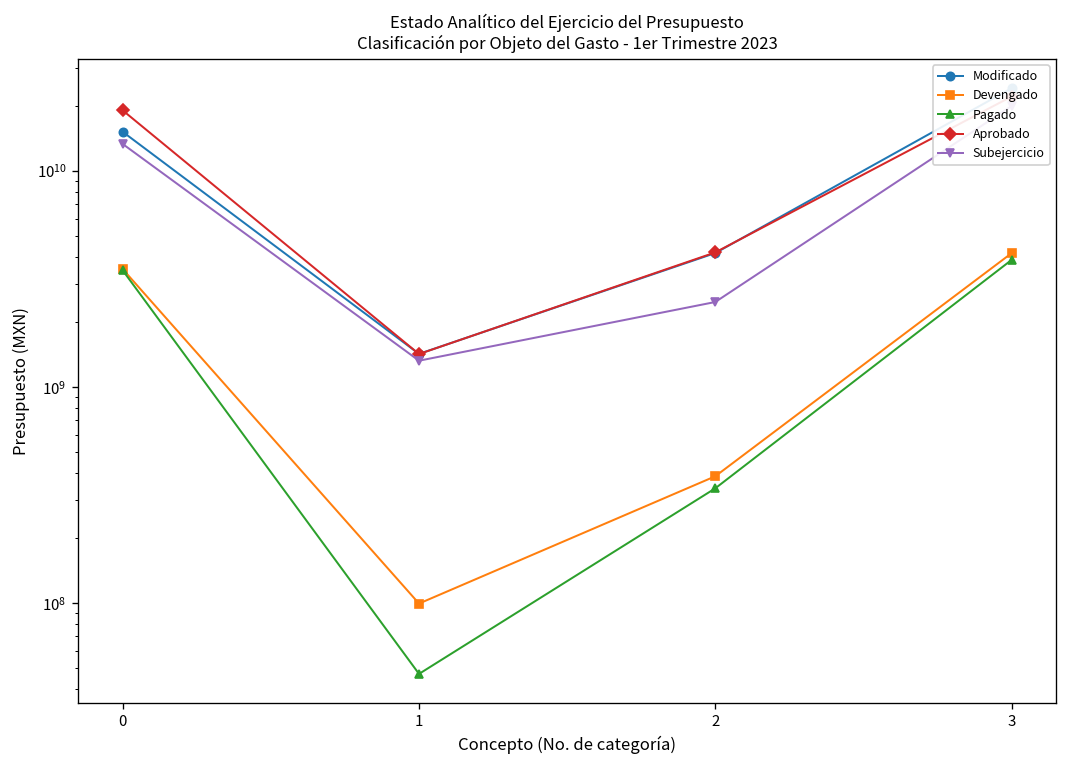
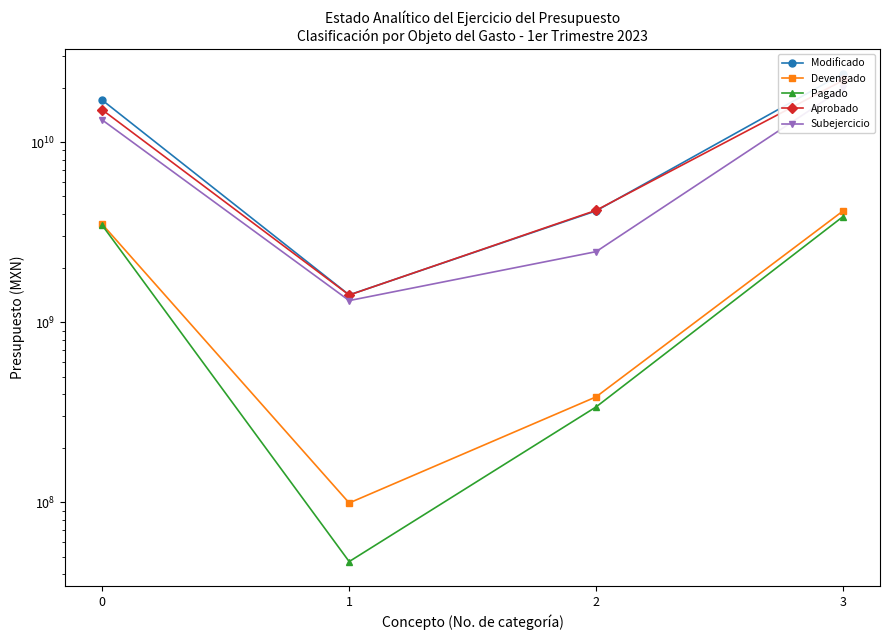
Modificado, 0: 15000000000 -> 17000000000
Aprobado, 0: 19000000000 -> 15000000000
